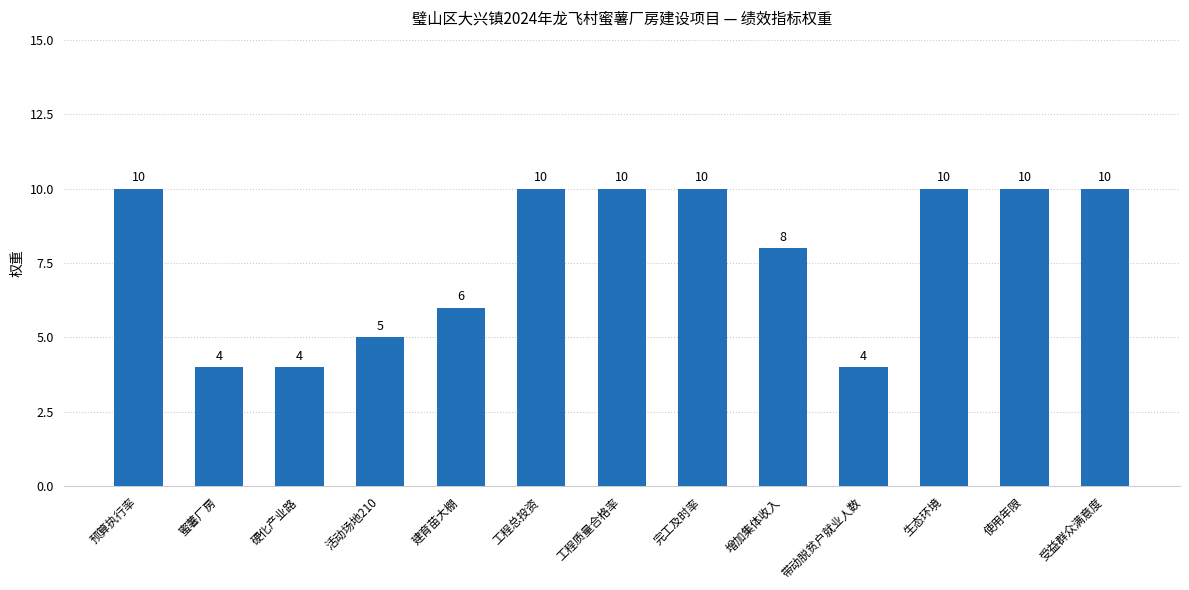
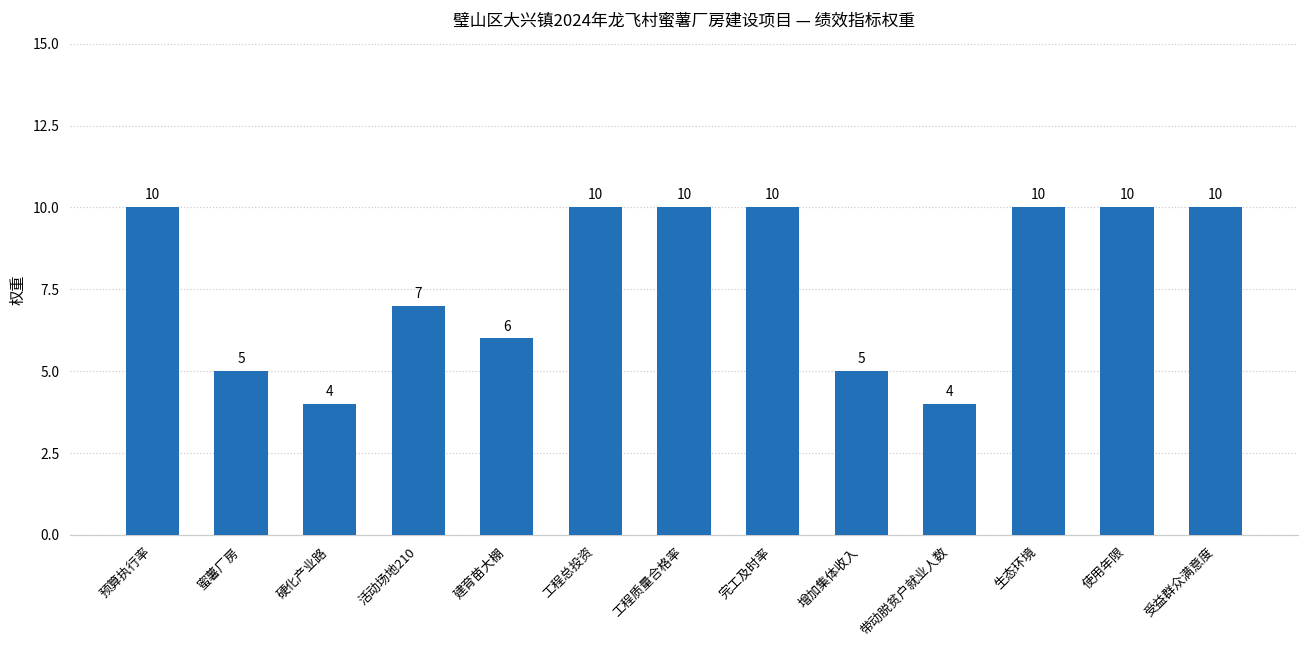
蜜薯厂房: 4 -> 5
活动场地210: 5 -> 7
增加集体收入: 8 -> 5
